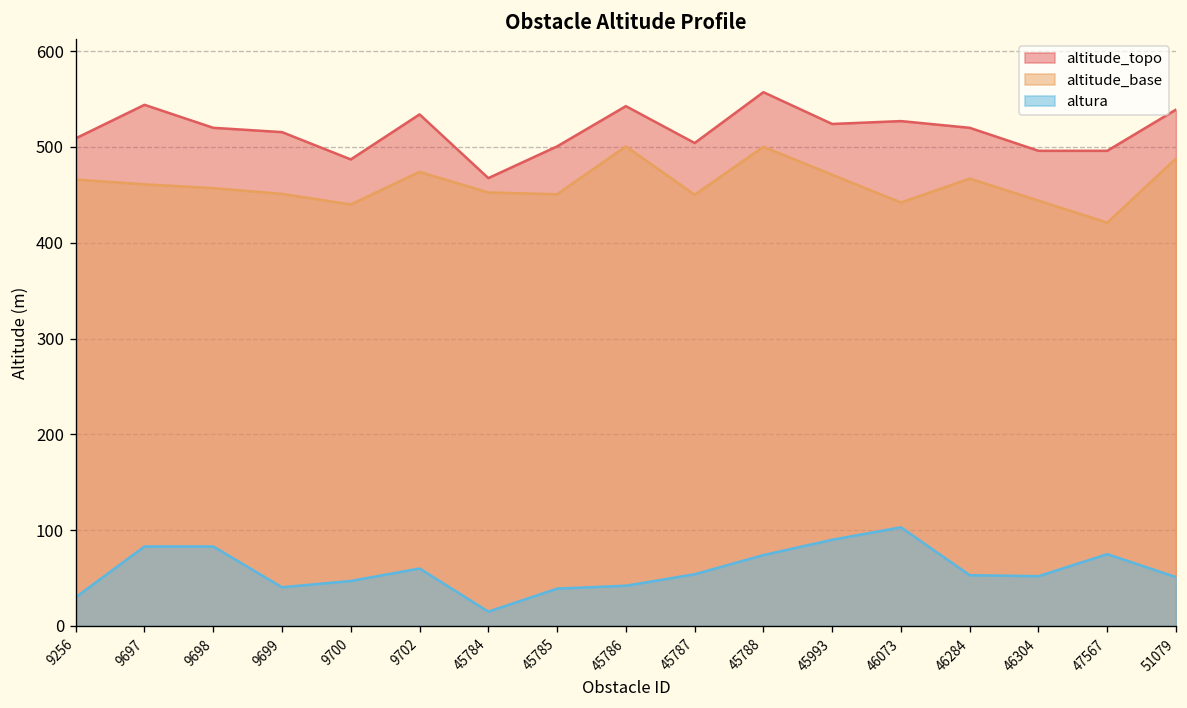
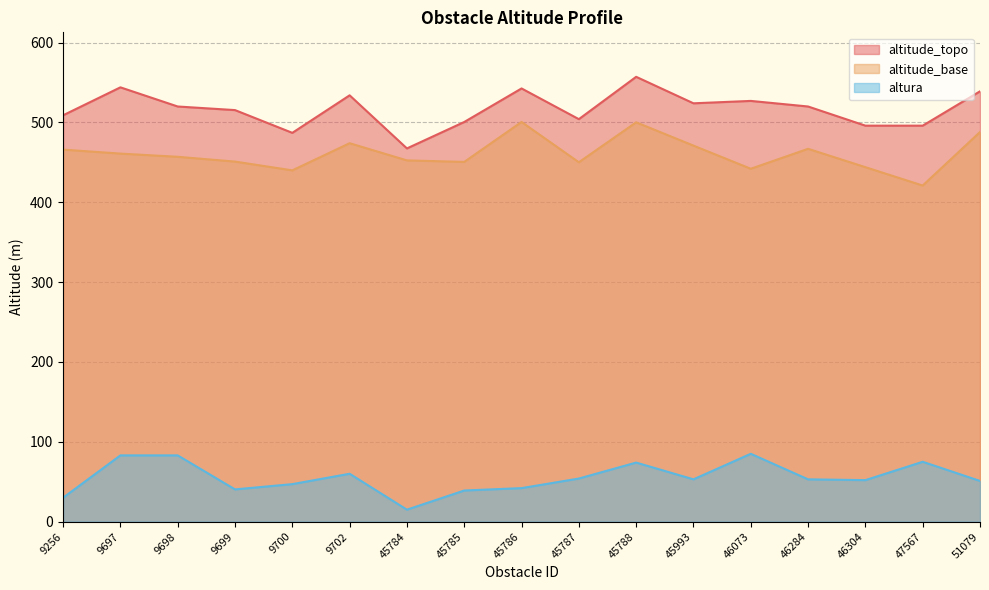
altura, 45993: 90 -> 50
altura, 46073: 100 -> 90
